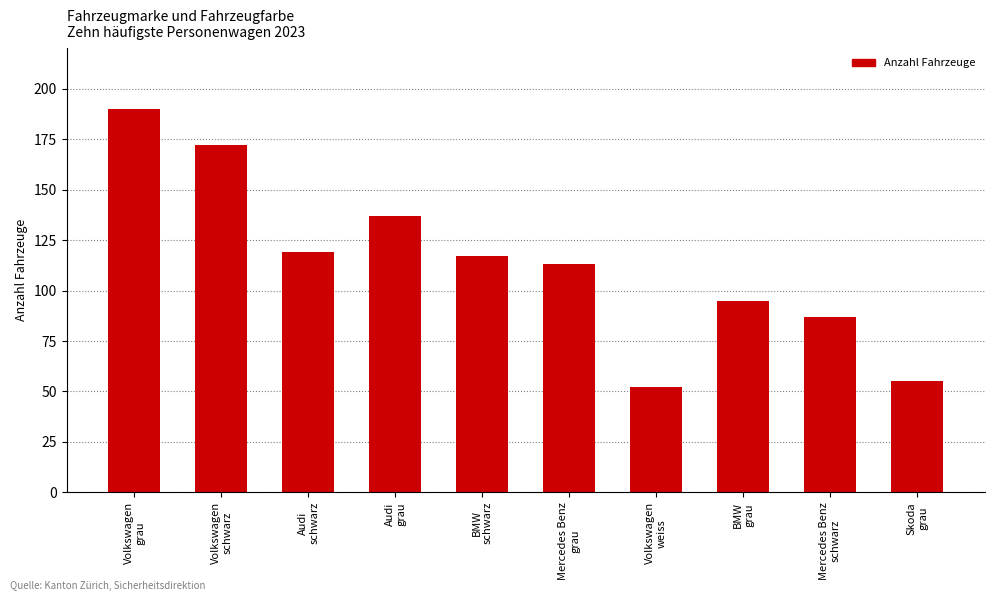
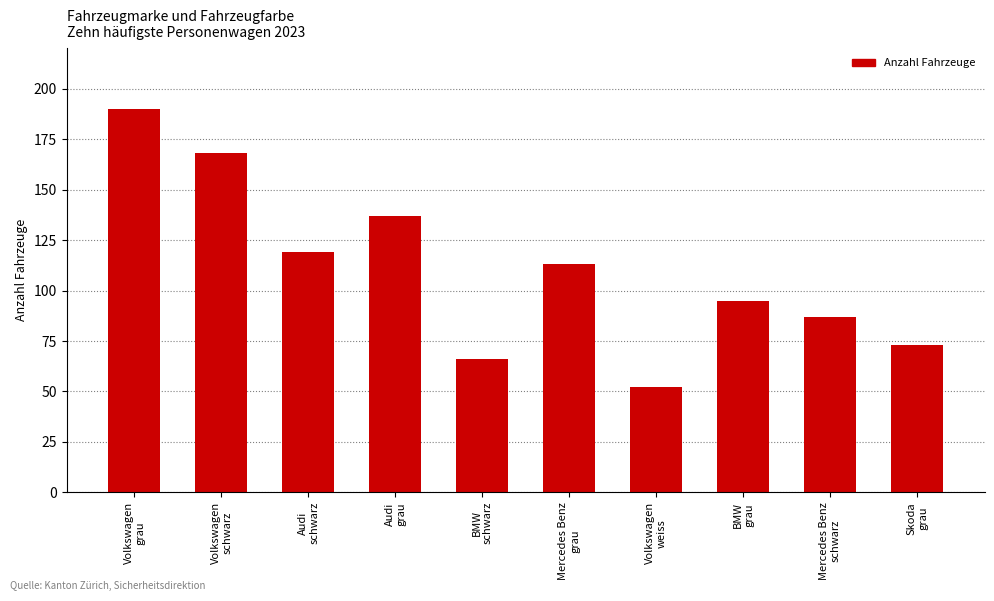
Volkswagen schwarz: 172 -> 168
BMW schwarz: 117 -> 66
Skoda grau: 55 -> 73
